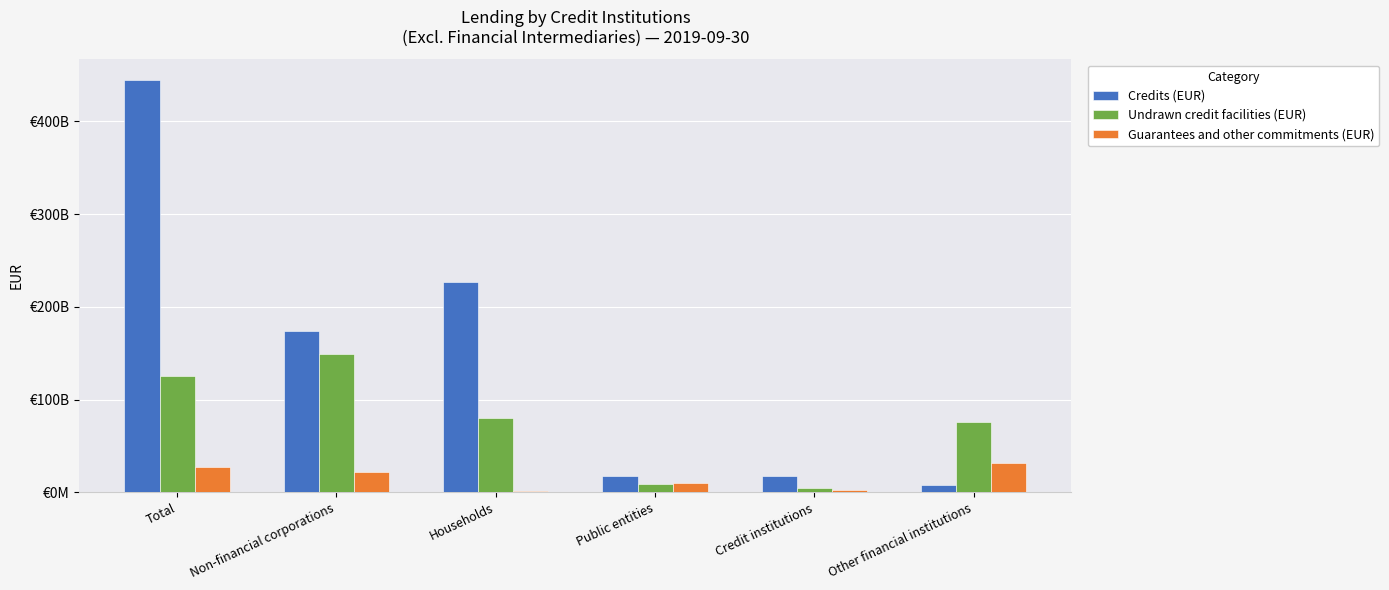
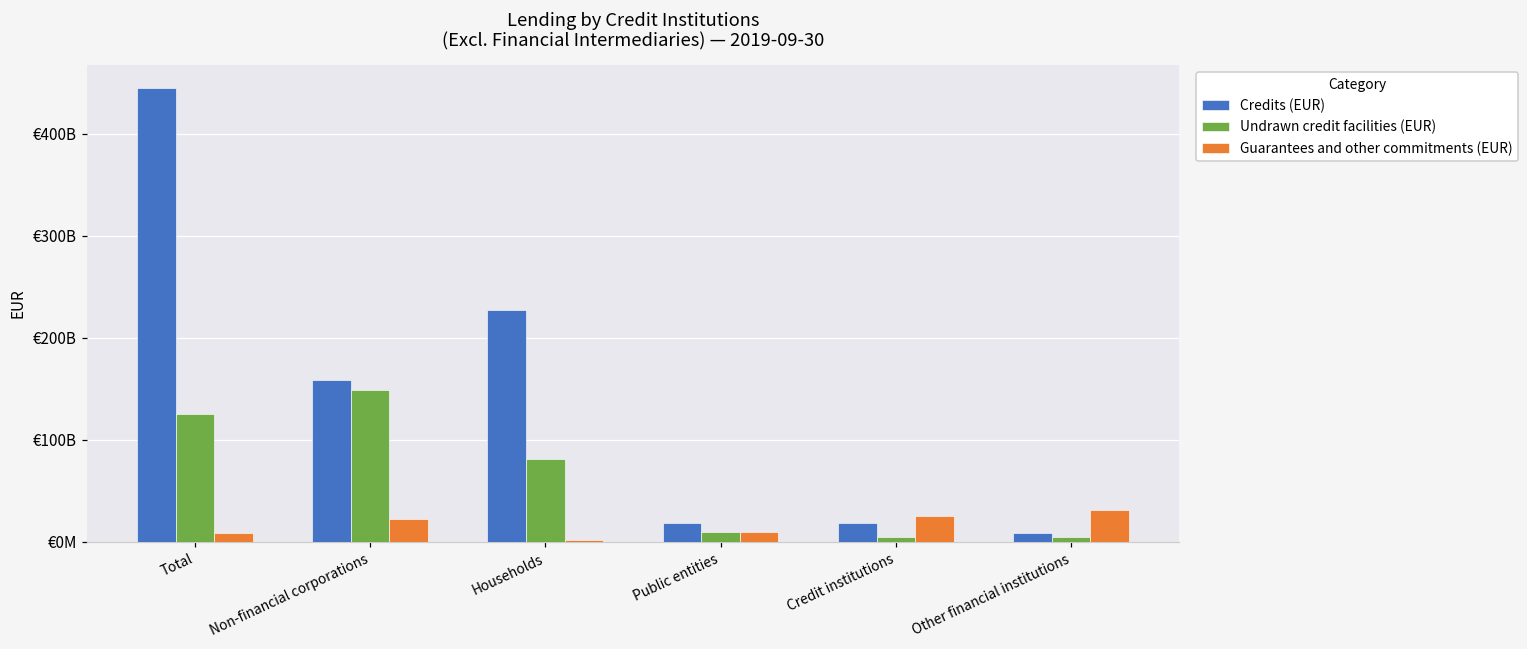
Guarantees and other commitments (EUR), Total: €30000000000 -> €10000000000
Credits (EUR), Non-financial corporations: €170000000000 -> €160000000000
Guarantees and other commitments (EUR), Credit institutions: €0 -> €20000000000
Undrawn credit facilities (EUR), Other financial institutions: €80000000000 -> €0
